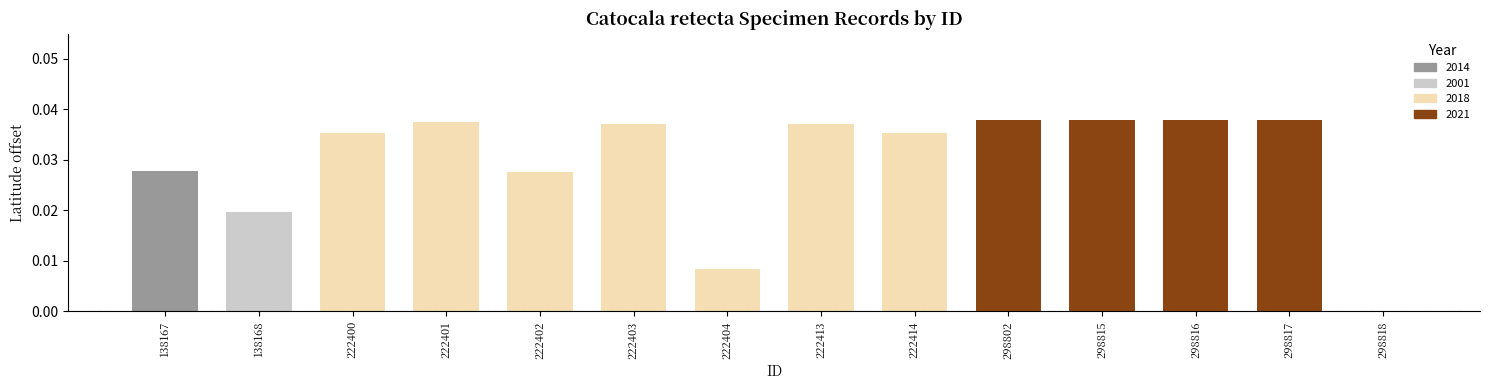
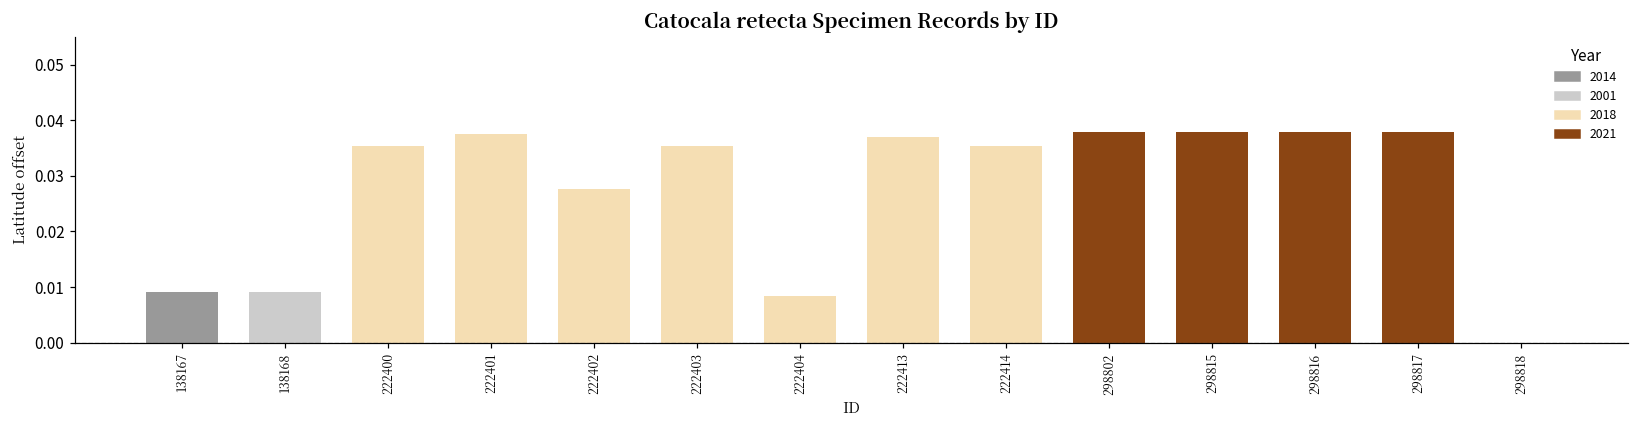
138167: 0.028 -> 0.009
138168: 0.020 -> 0.009
222403: 0.037 -> 0.035
